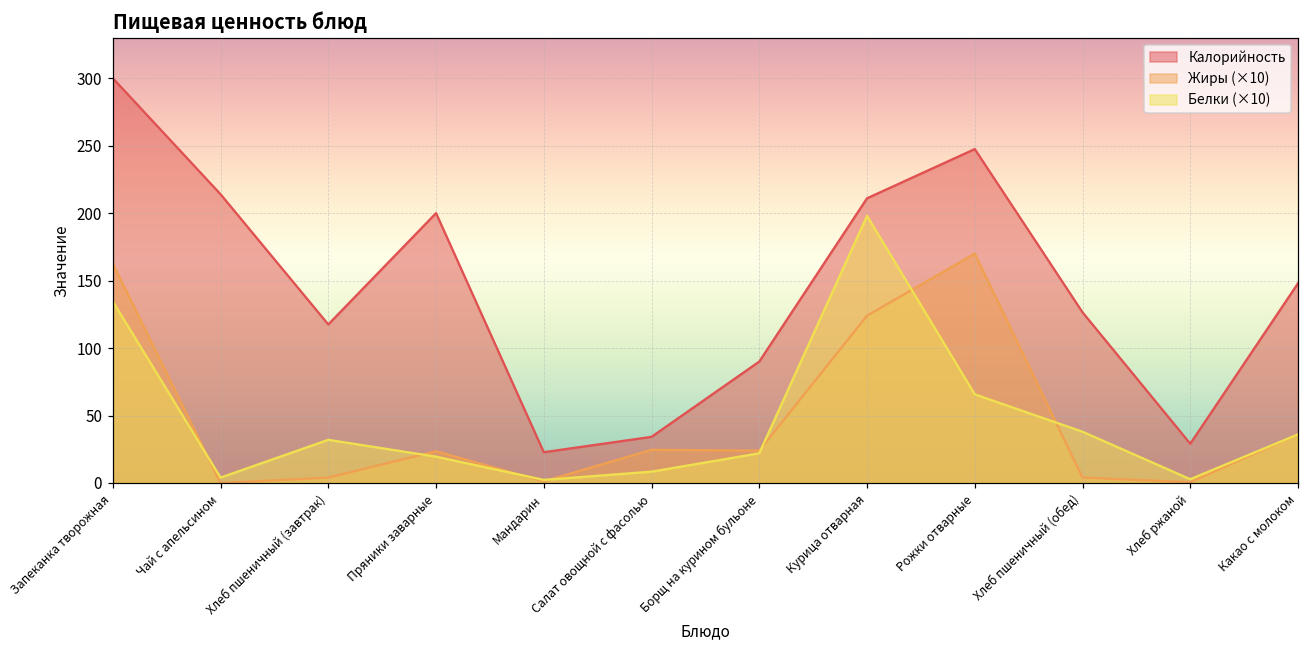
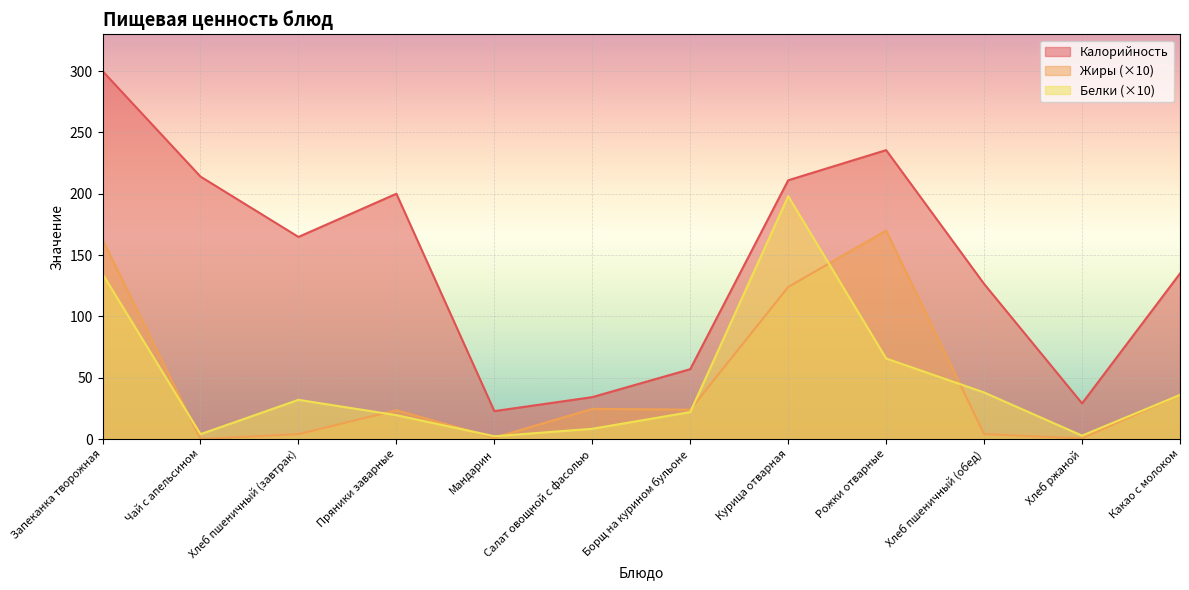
Калорийность, Хлеб пшеничный (завтрак): 118 -> 165
Калорийность, Борщ на курином бульоне: 90 -> 57
Калорийность, Рожки отварные: 247 -> 236
Калорийность, Какао с молоком: 148 -> 135
